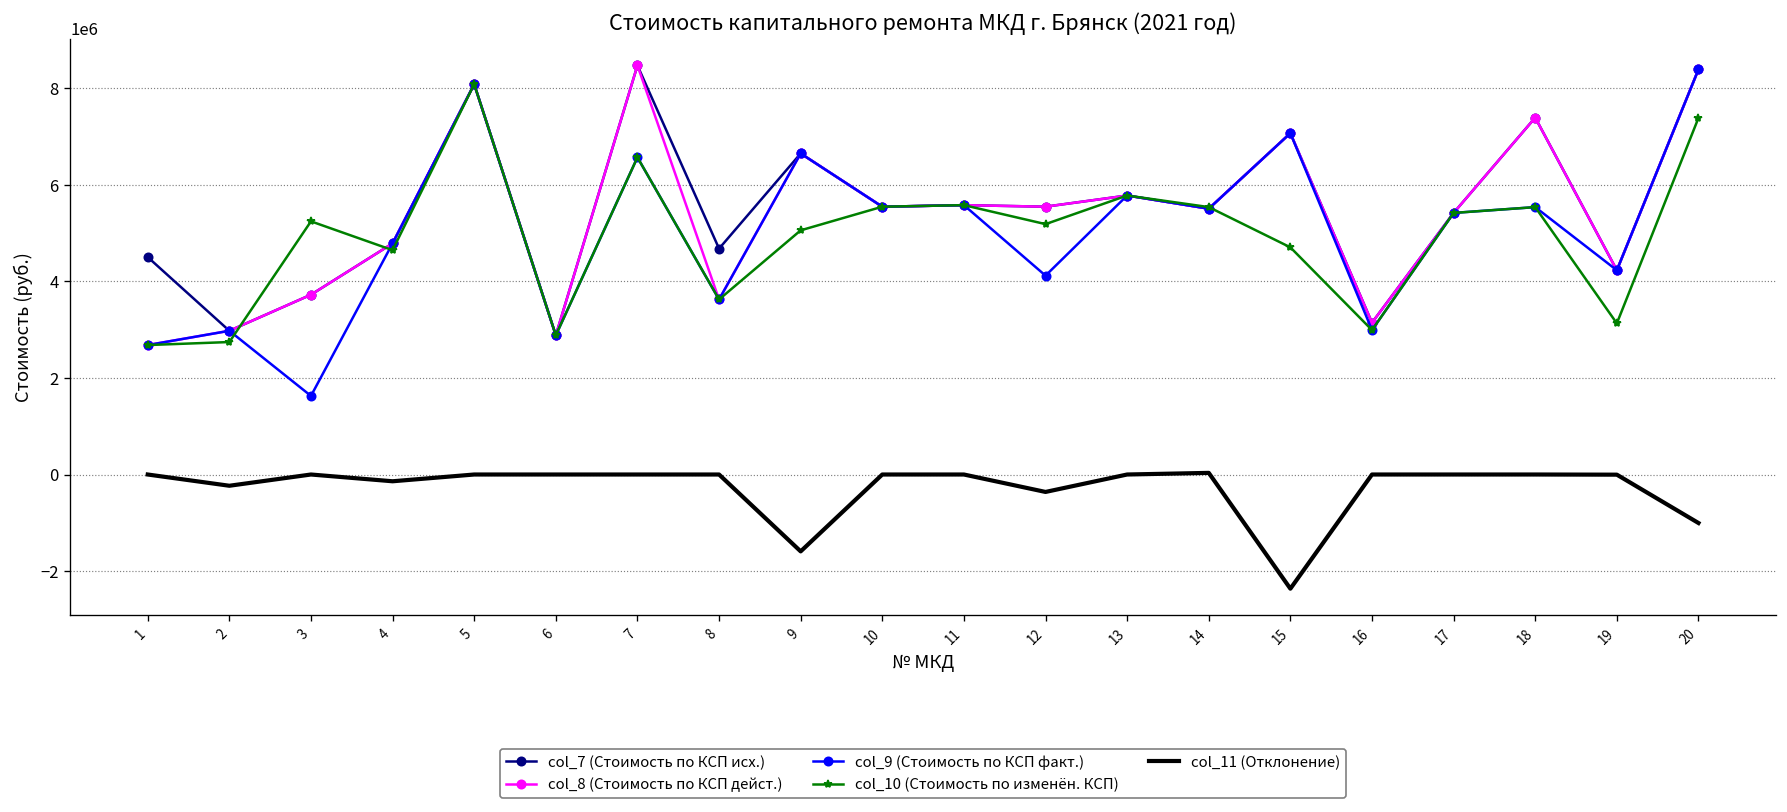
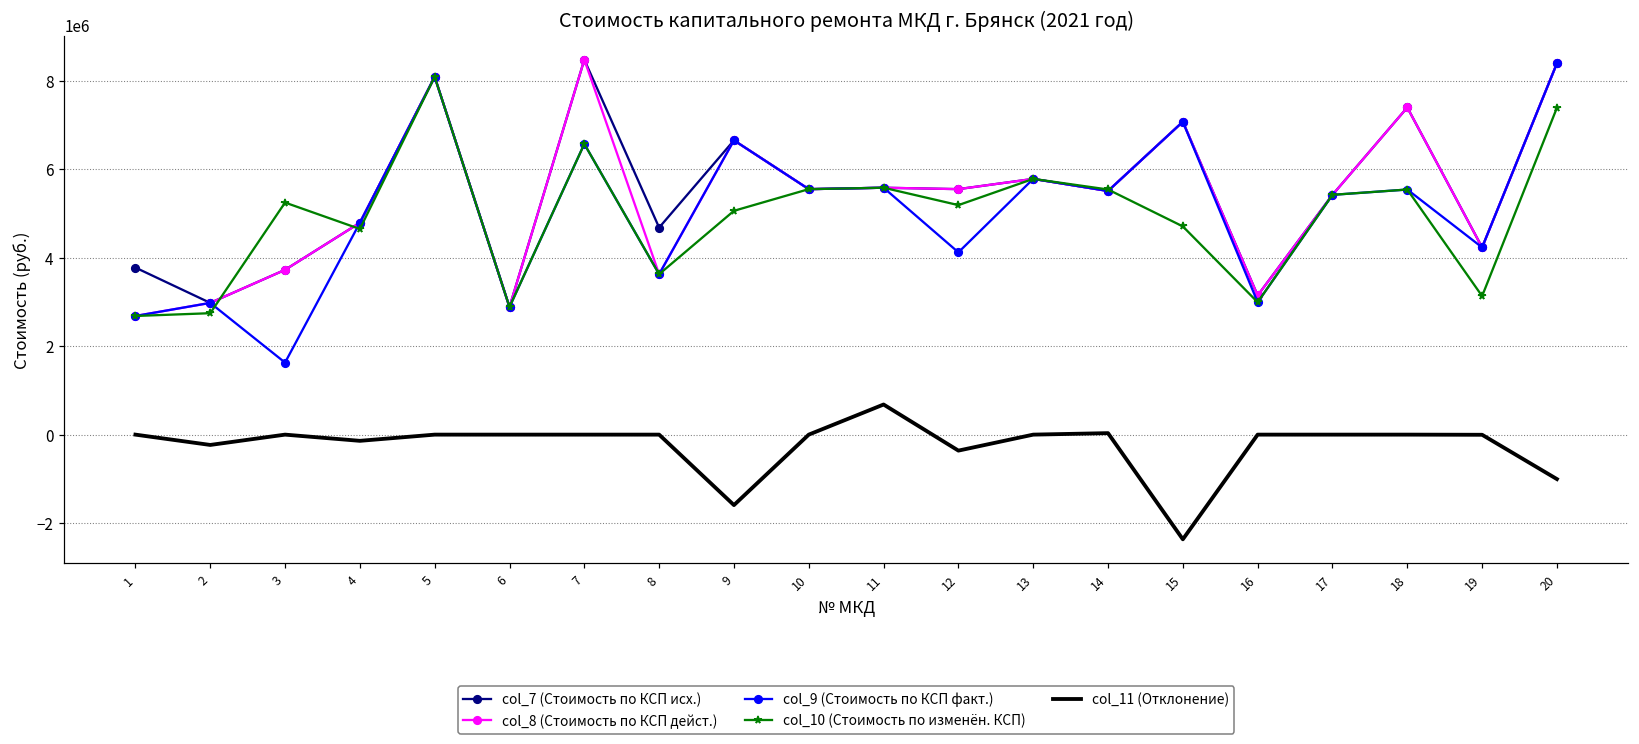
col_7 (Стоимость по КСП исх.), 1: 4500000 -> 3800000
col_11 (Отклонение), 11: 0 -> 700000
